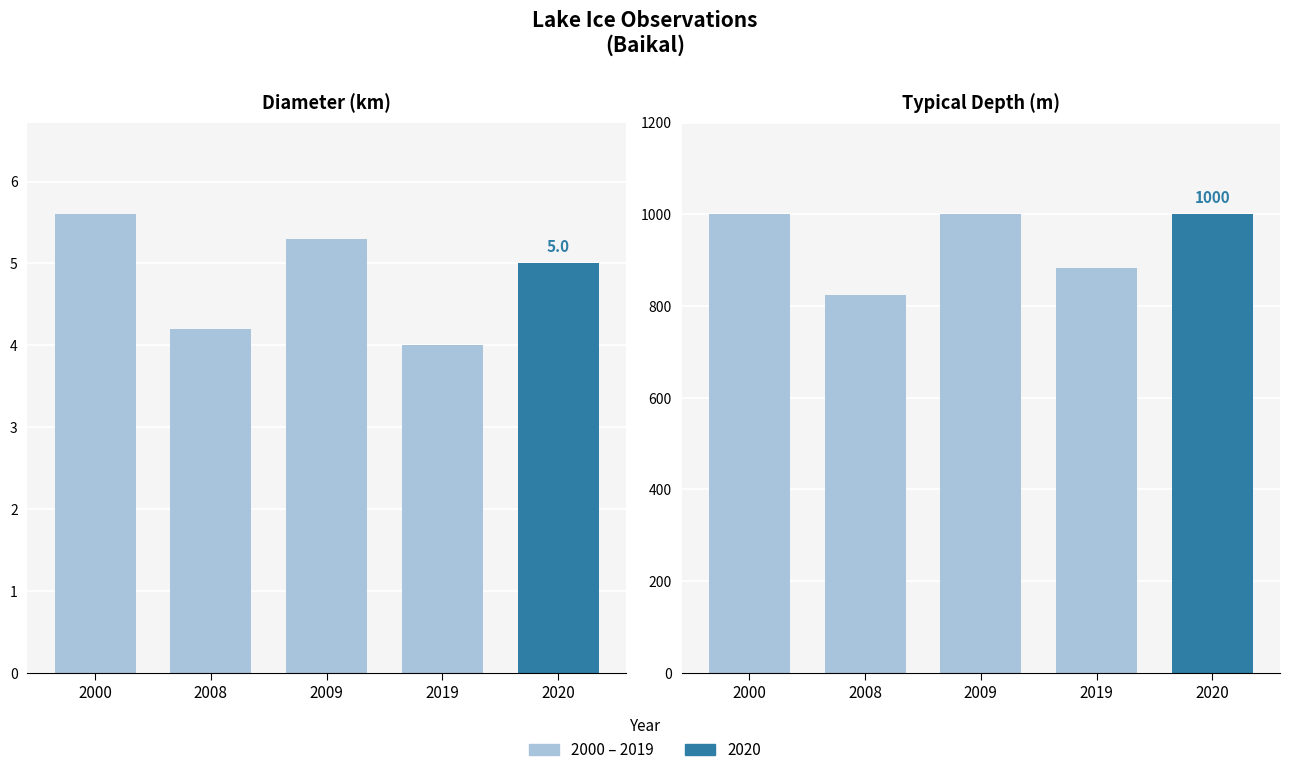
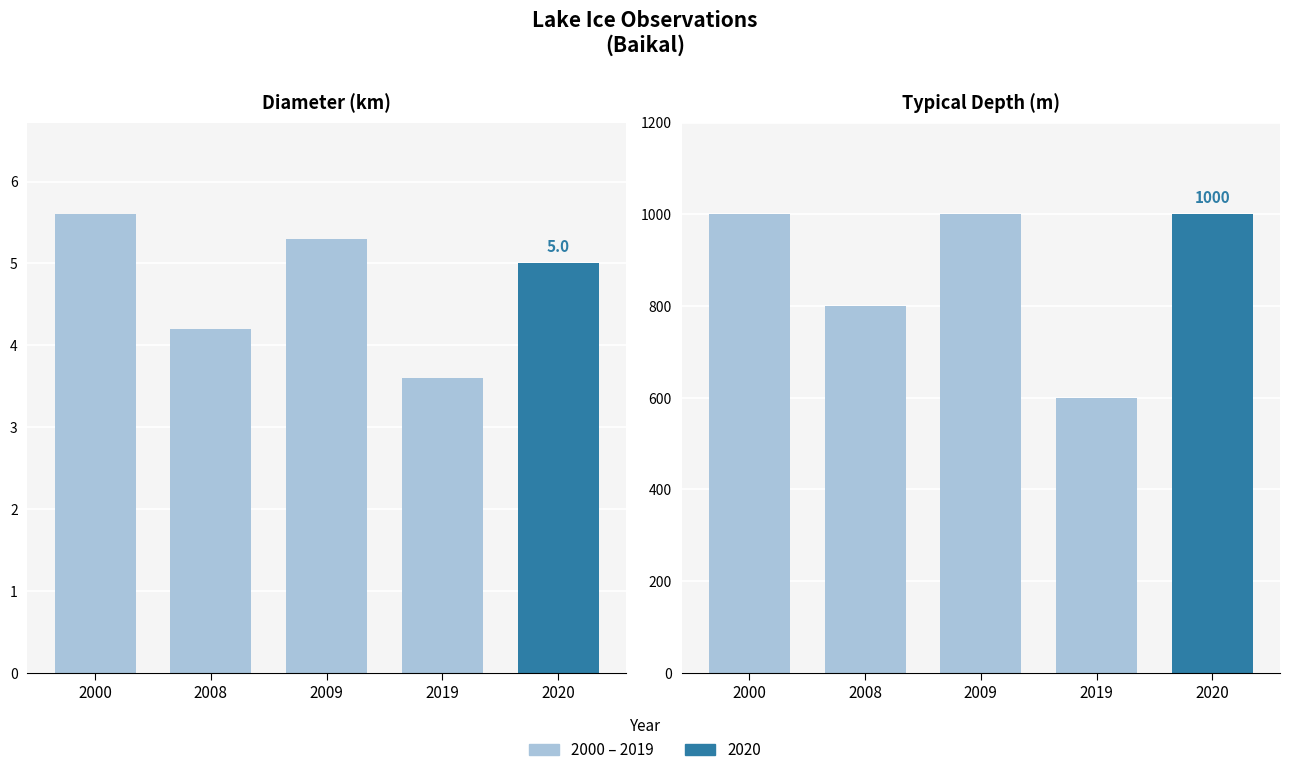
Diameter (km), 2019: 4.0 -> 3.6
Typical Depth (m), 2008: 820 -> 800
Typical Depth (m), 2019: 880 -> 600
